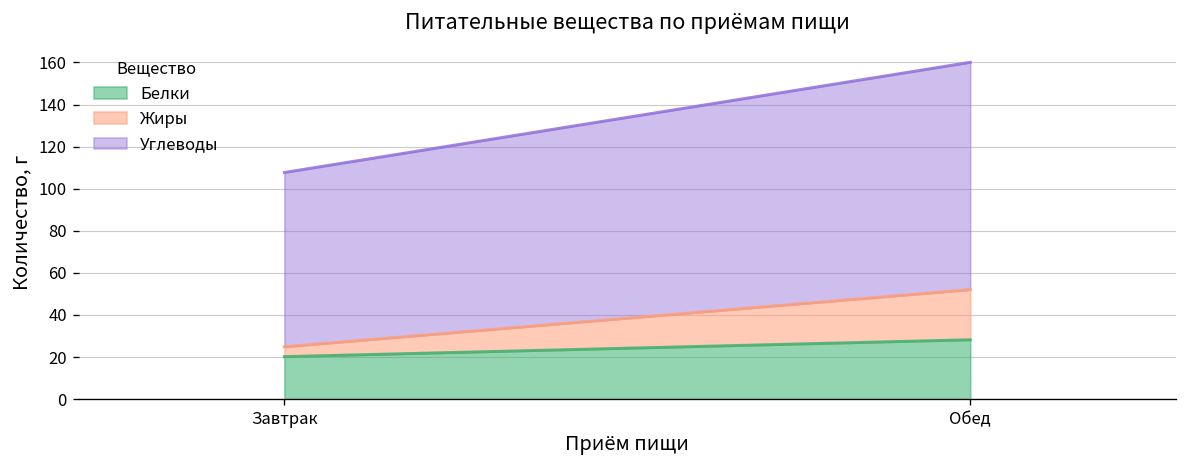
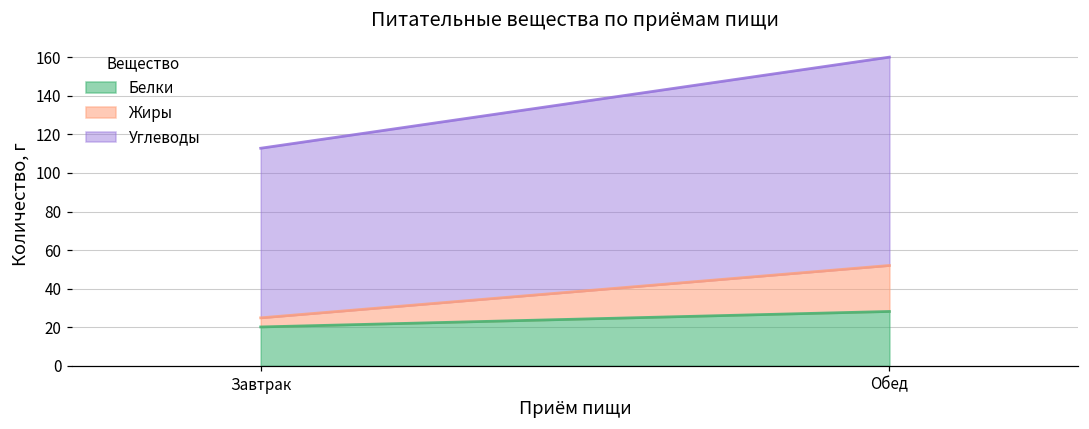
Углеводы, Завтрак: 83 -> 88
